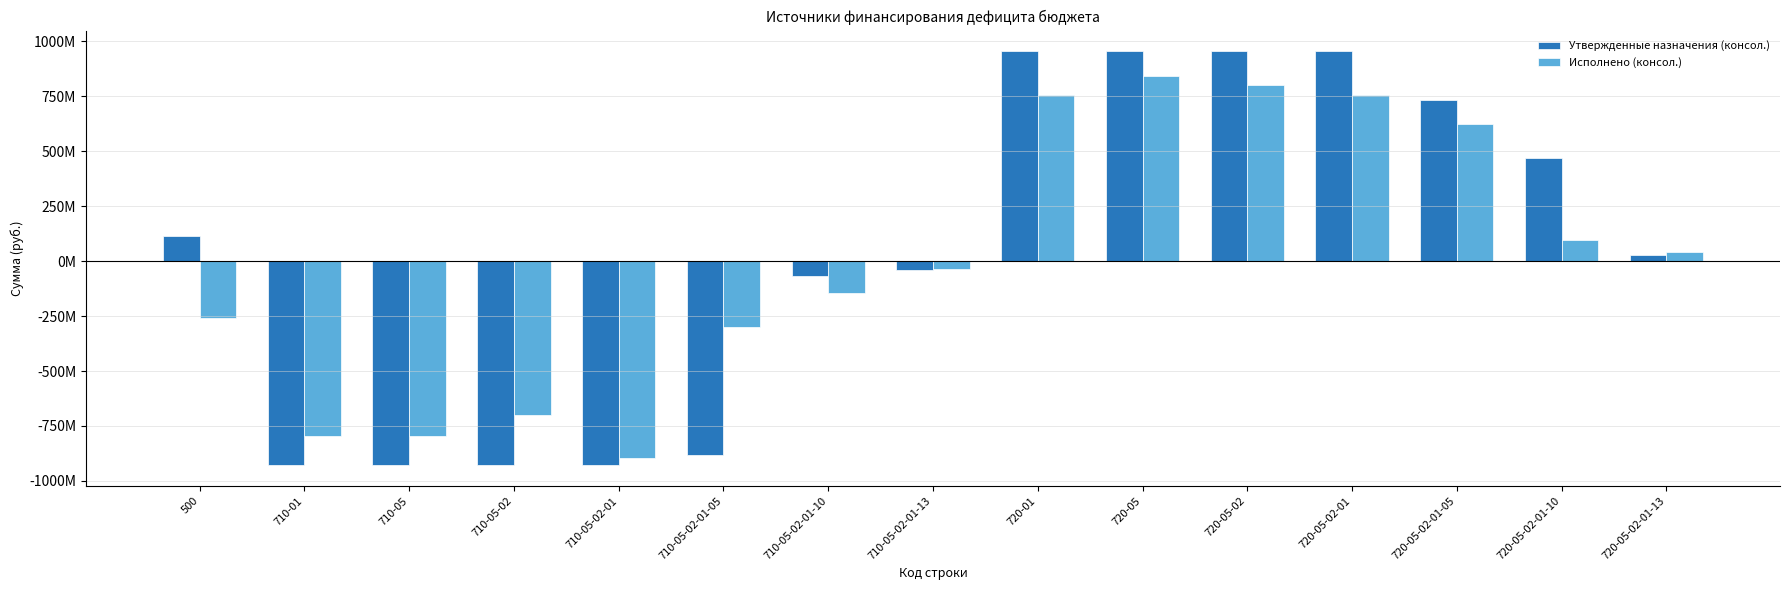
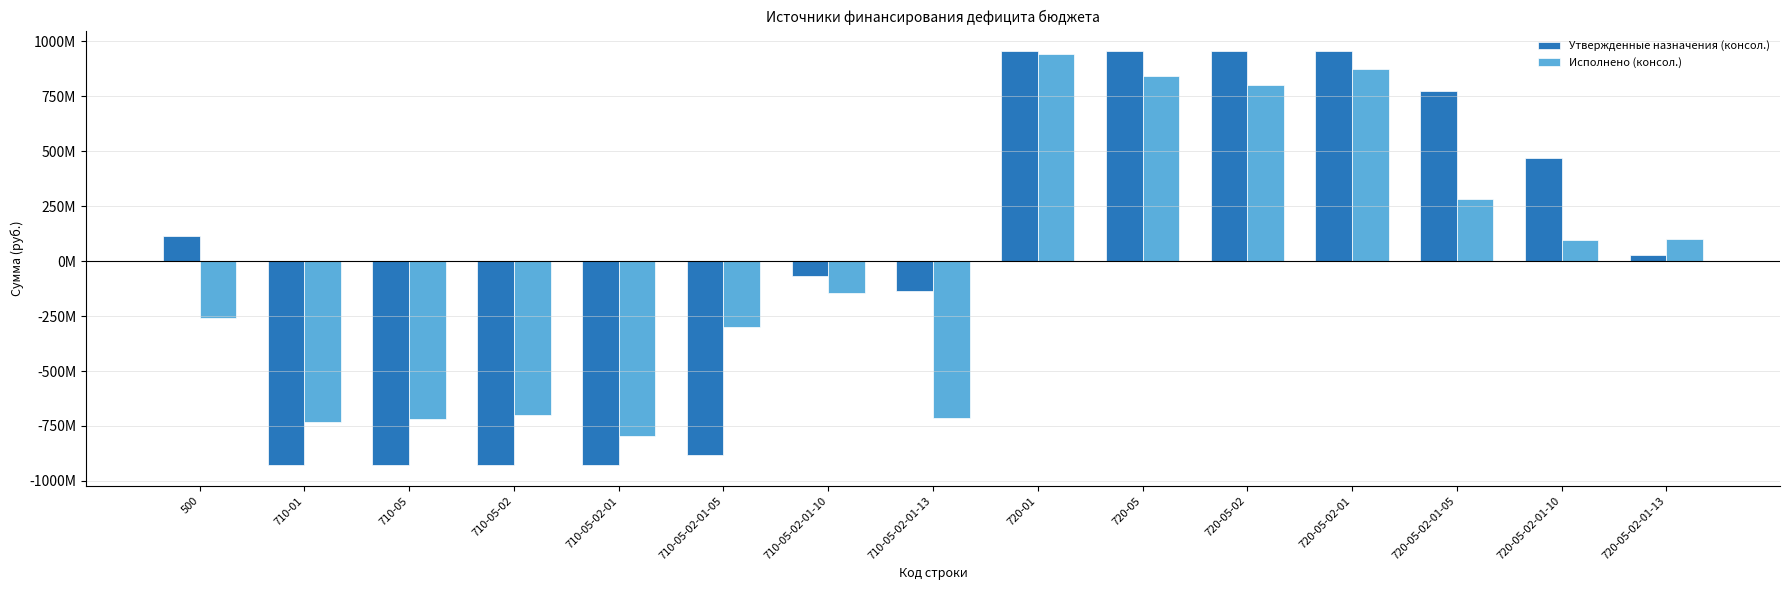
Исполнено (консол.), 710-01: -790000000 -> -730000000
Исполнено (консол.), 710-05: -790000000 -> -720000000
Исполнено (консол.), 710-05-02-01: -900000000 -> -790000000
Утвержденные назначения (консол.), 710-05-02-01-13: -40000000 -> -140000000
Исполнено (консол.), 710-05-02-01-13: -40000000 -> -710000000
Исполнено (консол.), 720-01: 760000000 -> 940000000
Исполнено (консол.), 720-05-02-01: 760000000 -> 870000000
Утвержденные назначения (консол.), 720-05-02-01-05: 730000000 -> 770000000
Исполнено (консол.), 720-05-02-01-05: 620000000 -> 280000000
Исполнено (консол.), 720-05-02-01-13: 40000000 -> 100000000
